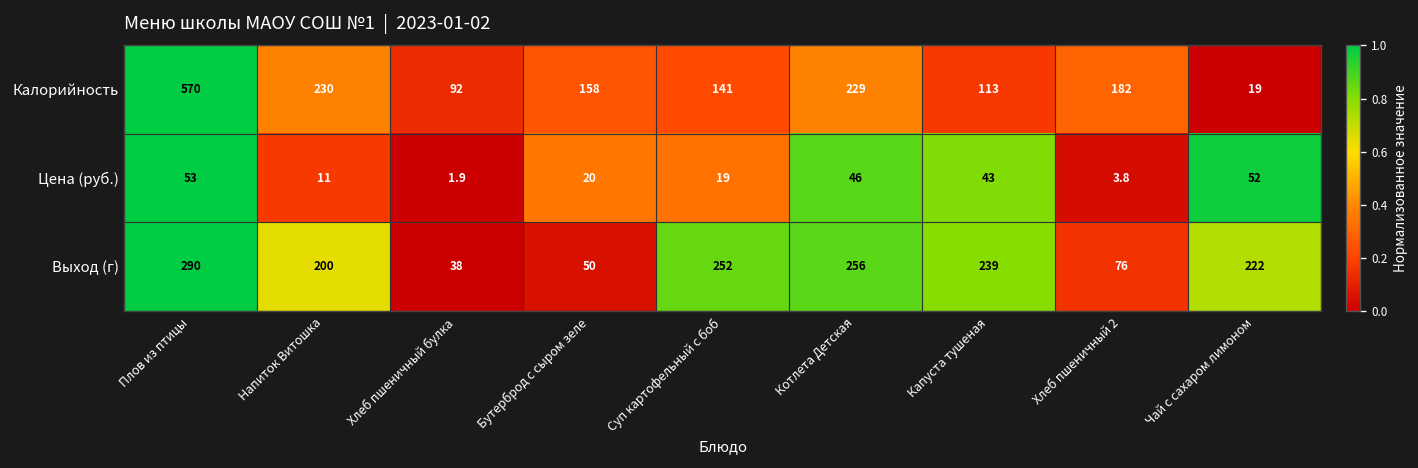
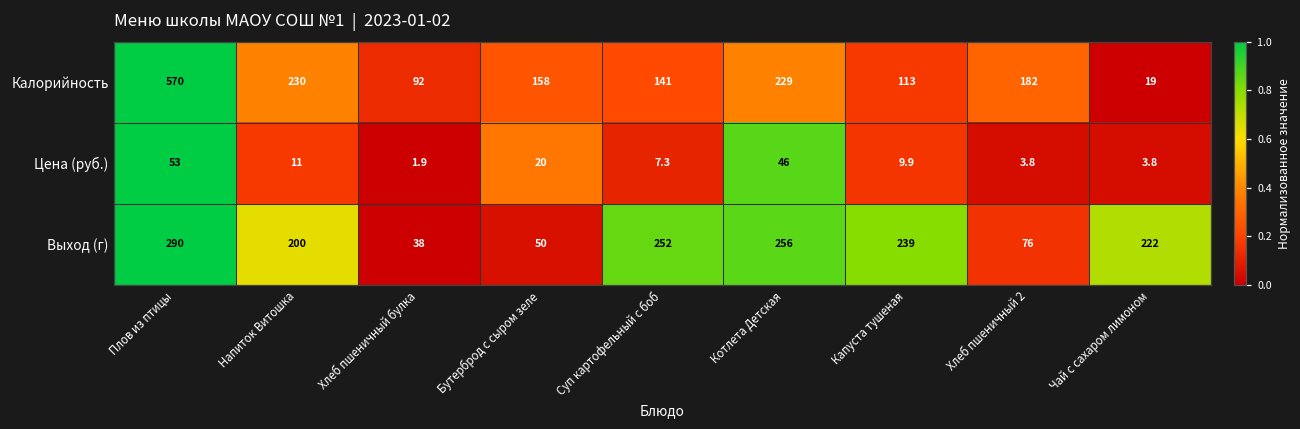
Цена (руб.), Суп картофельный с боб: 19 -> 7.3
Цена (руб.), Капуста тушеная: 43 -> 9.9
Цена (руб.), Чай с сахаром лимоном: 52 -> 3.8
